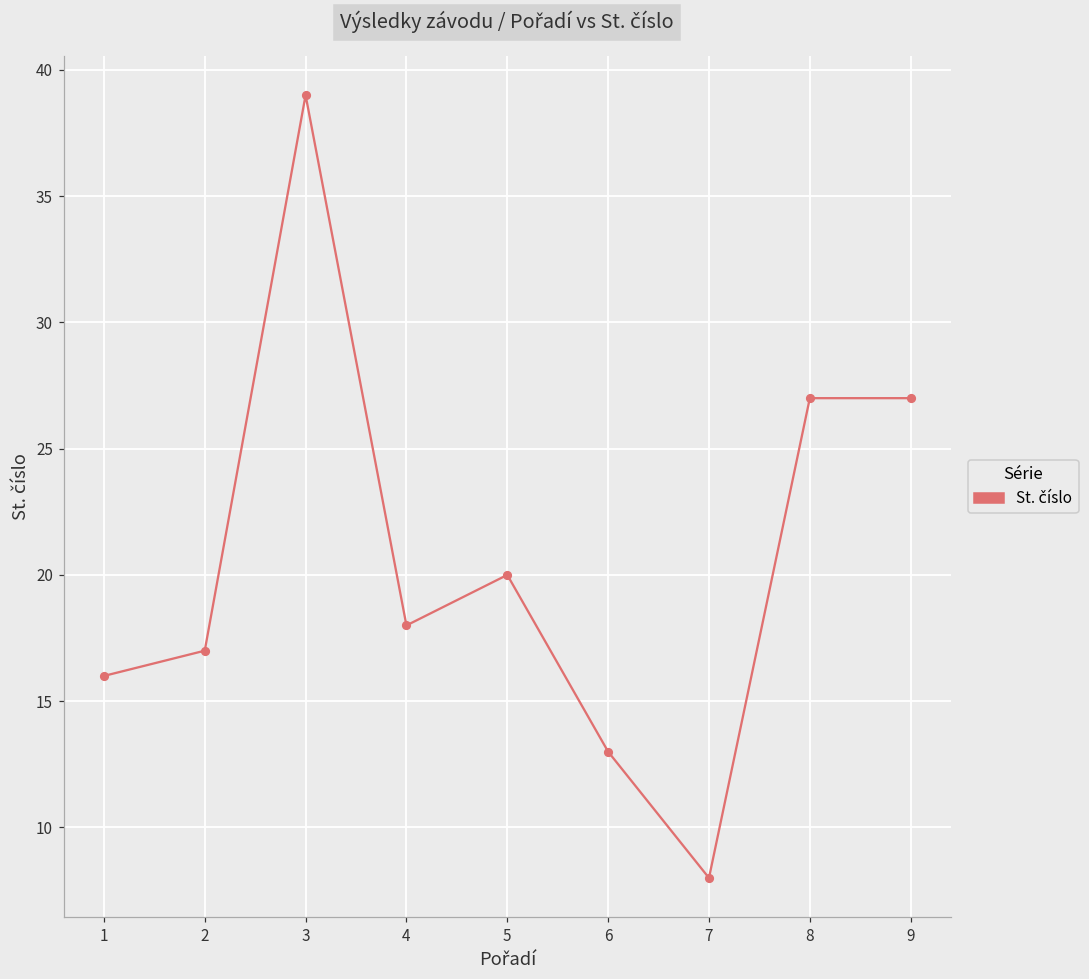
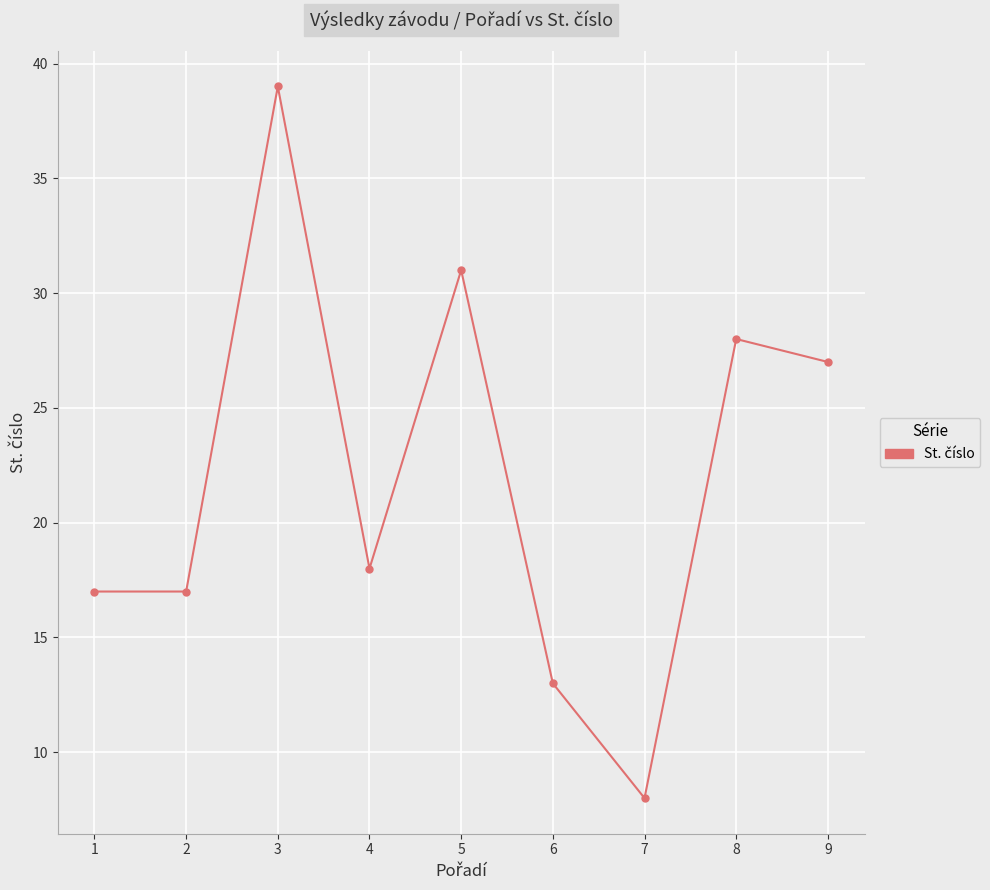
1: 16 -> 17
5: 20 -> 31
8: 27 -> 28
